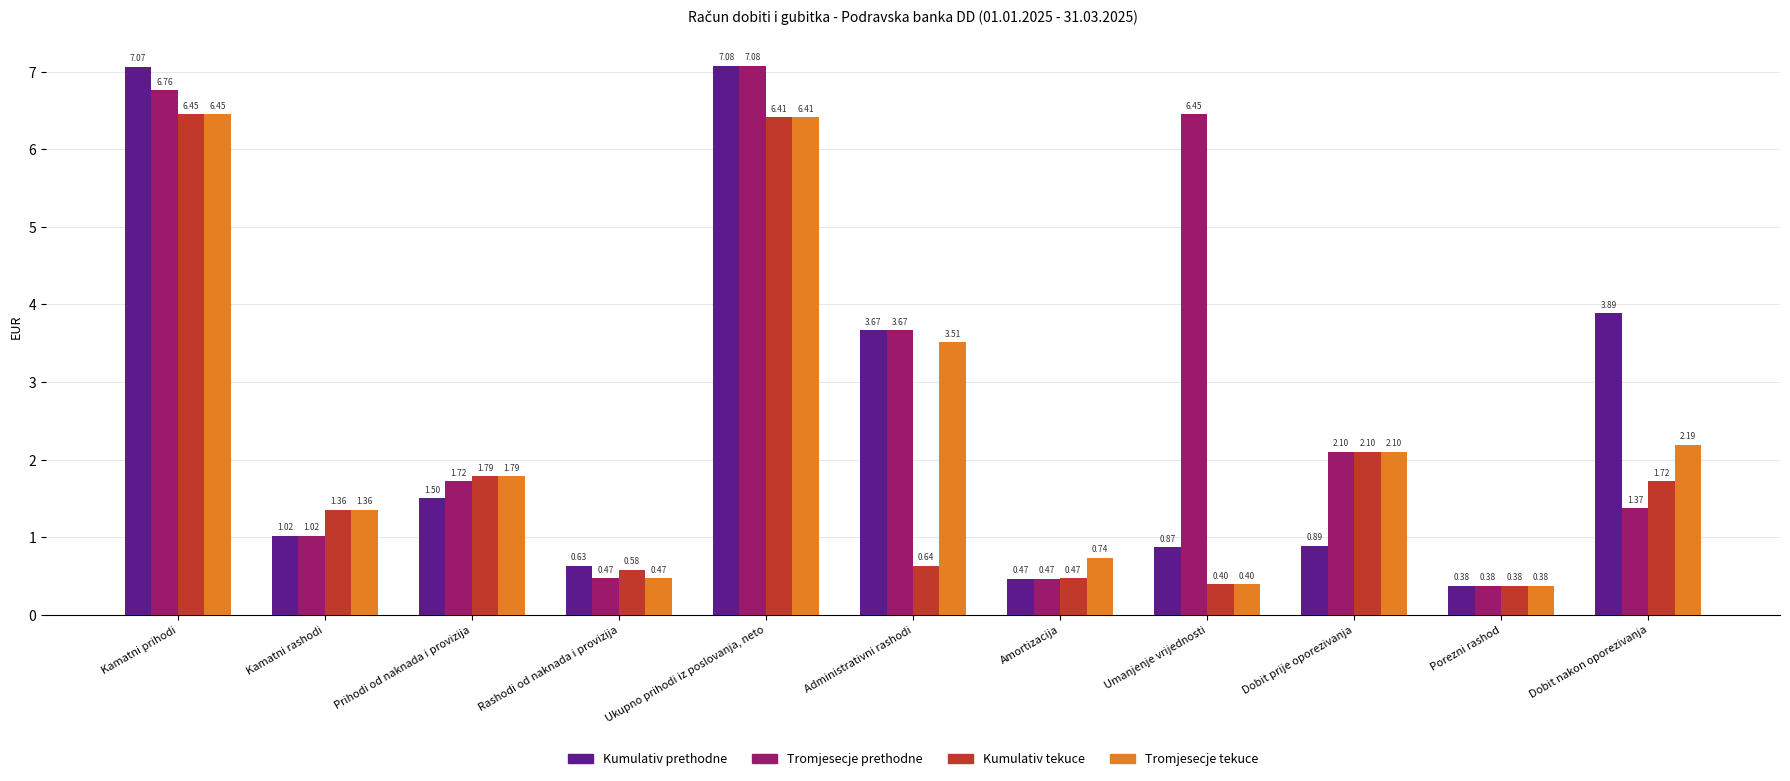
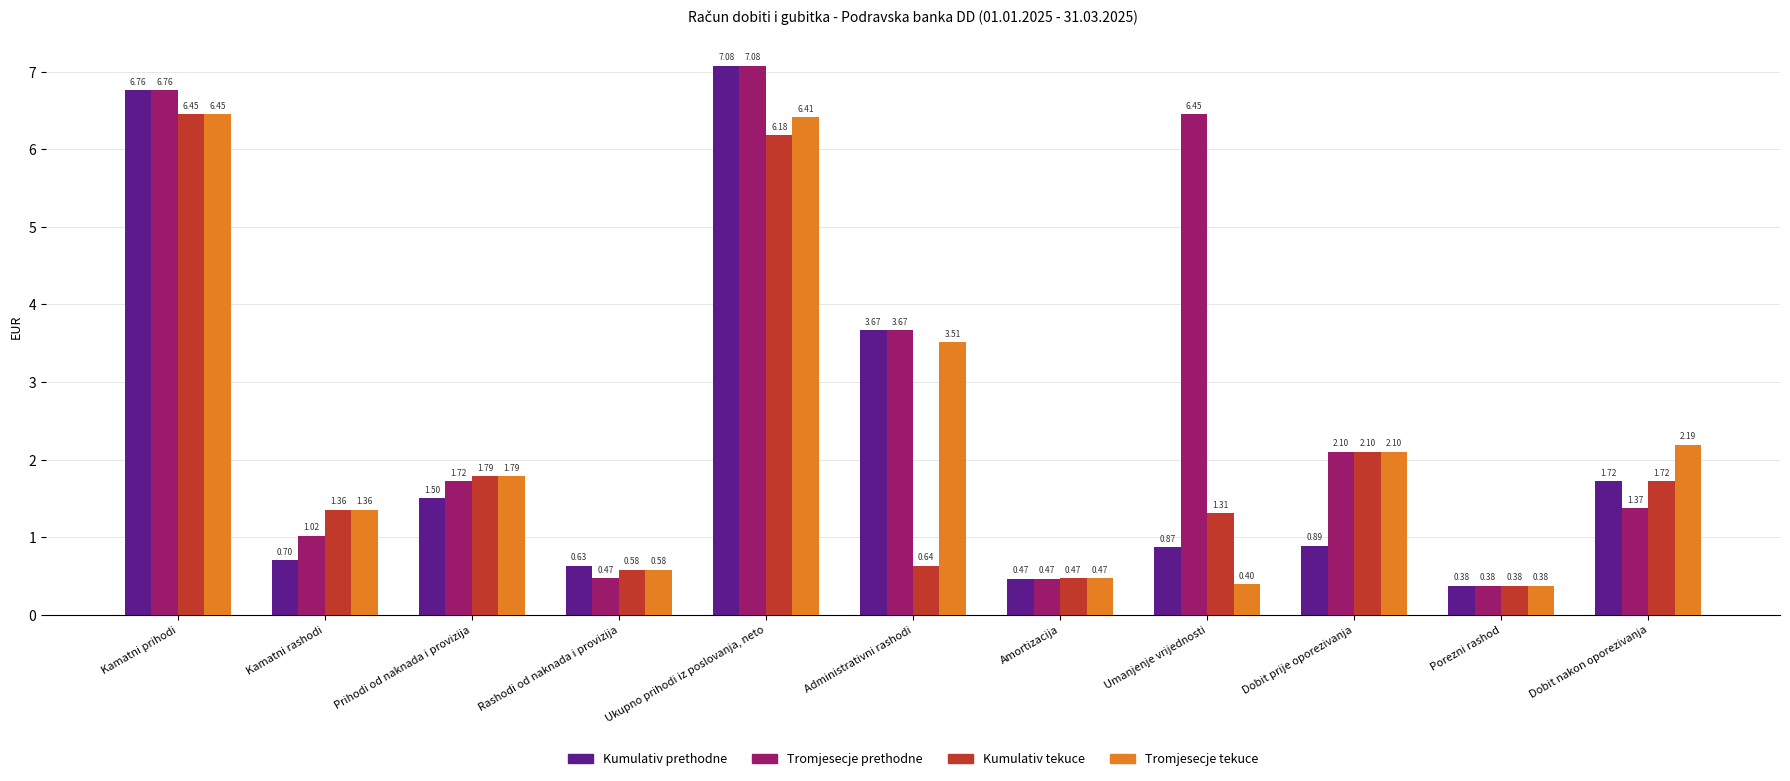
Kumulativ prethodne, Kamatni prihodi: 7.07 -> 6.76
Kumulativ prethodne, Kamatni rashodi: 1.02 -> 0.70
Tromjesecje tekuce, Rashodi od naknada i provizija: 0.47 -> 0.58
Kumulativ tekuce, Ukupno prihodi iz poslovanja, neto: 6.41 -> 6.18
Tromjesecje tekuce, Amortizacija: 0.74 -> 0.47
Kumulativ tekuce, Umanjenje vrijednosti: 0.40 -> 1.31
Kumulativ prethodne, Dobit nakon oporezivanja: 3.89 -> 1.72
